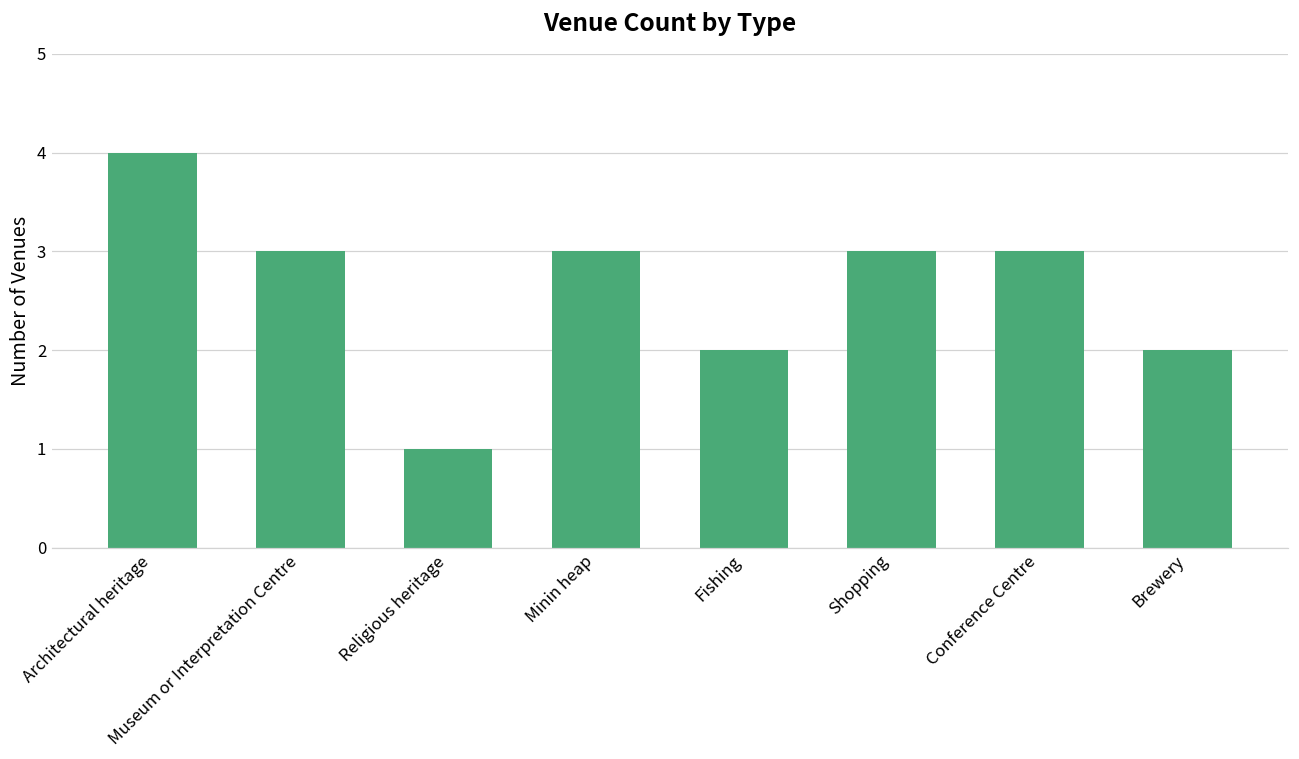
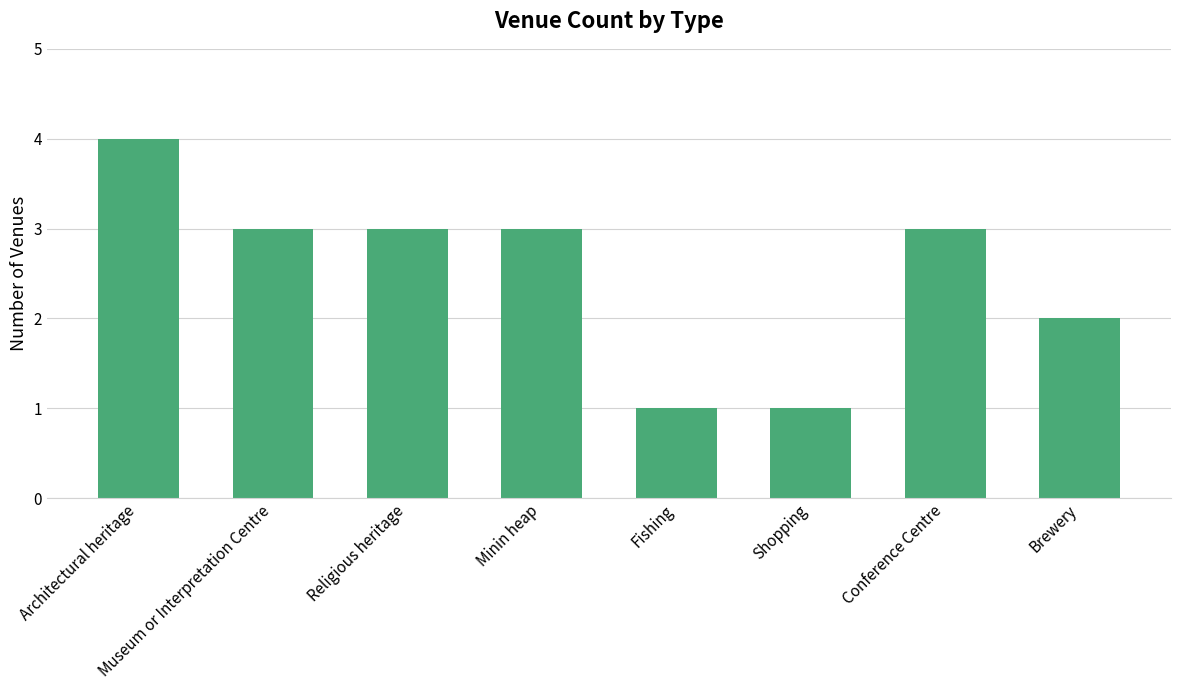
Religious heritage: 1 -> 3
Fishing: 2 -> 1
Shopping: 3 -> 1
